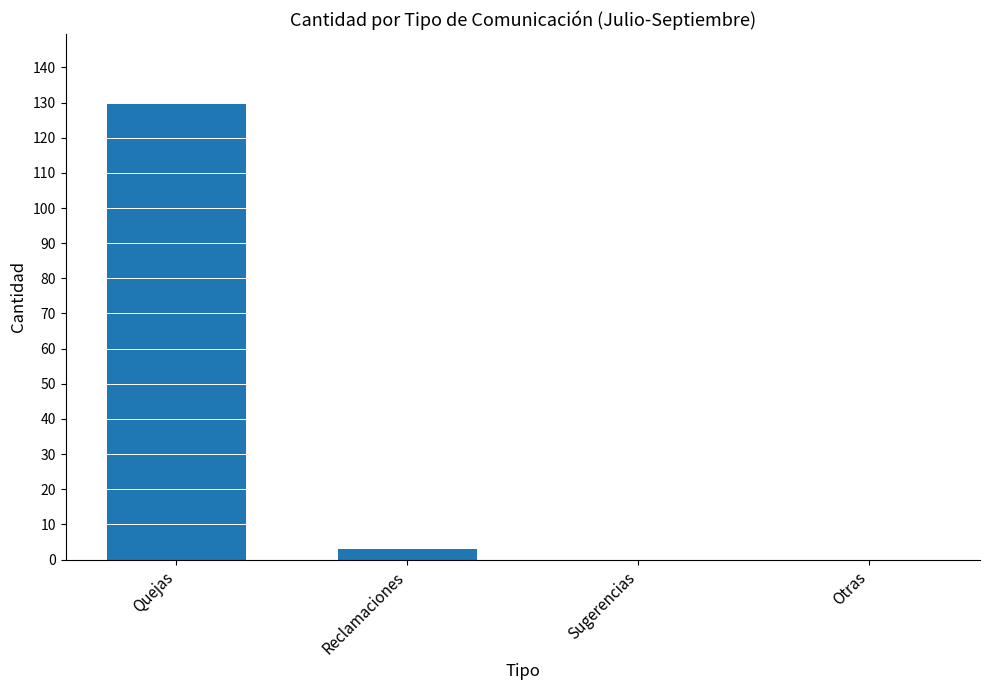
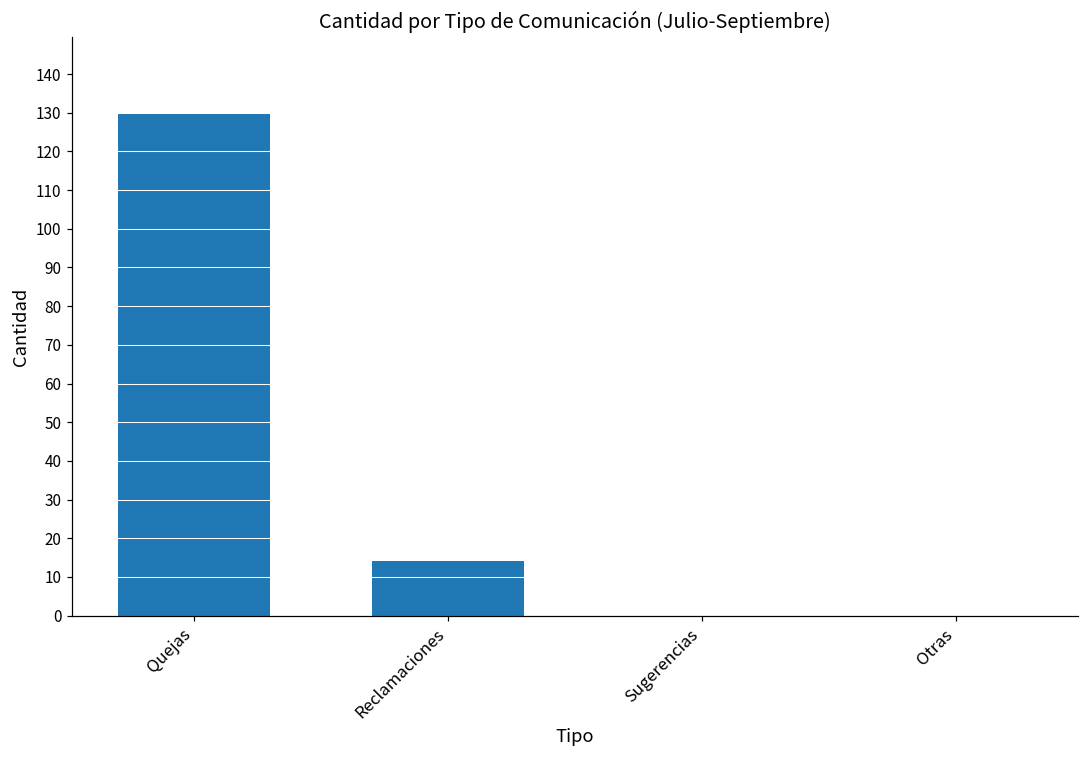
Reclamaciones: 3 -> 14
